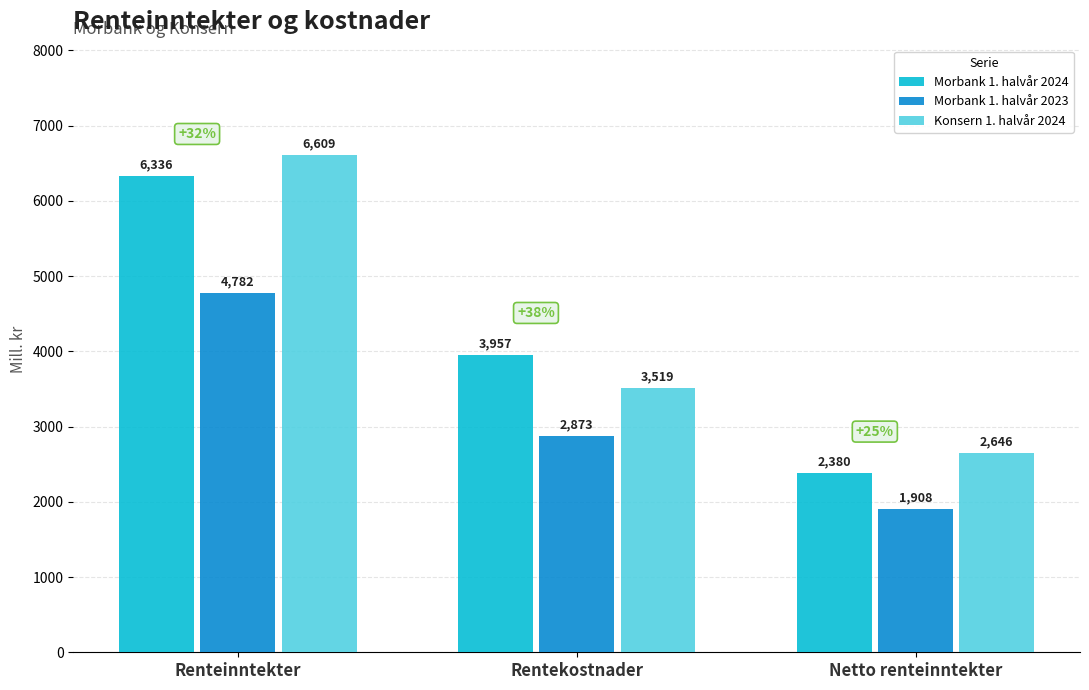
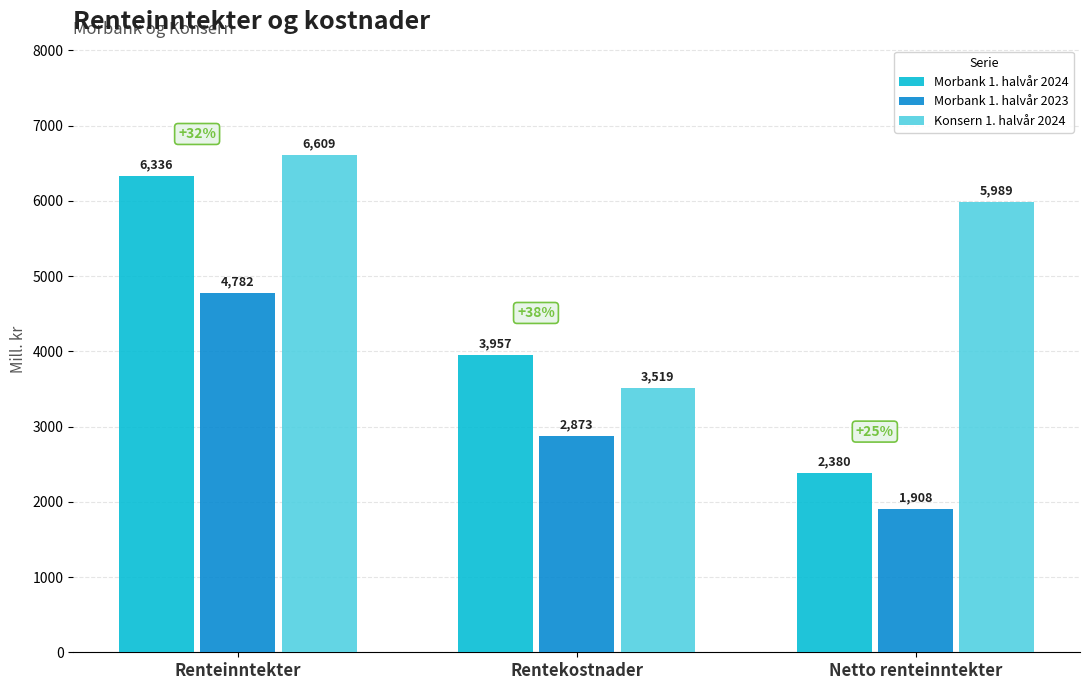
Konsern 1. halvår 2024, Netto renteinntekter: 2,646 -> 5,989
